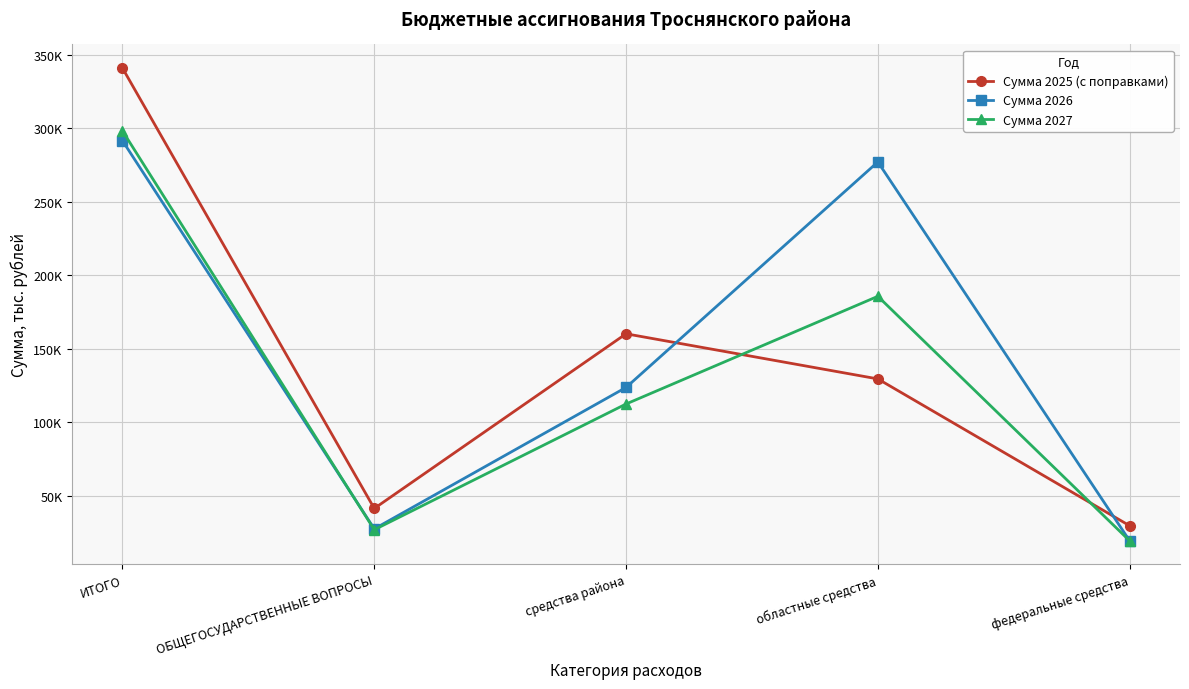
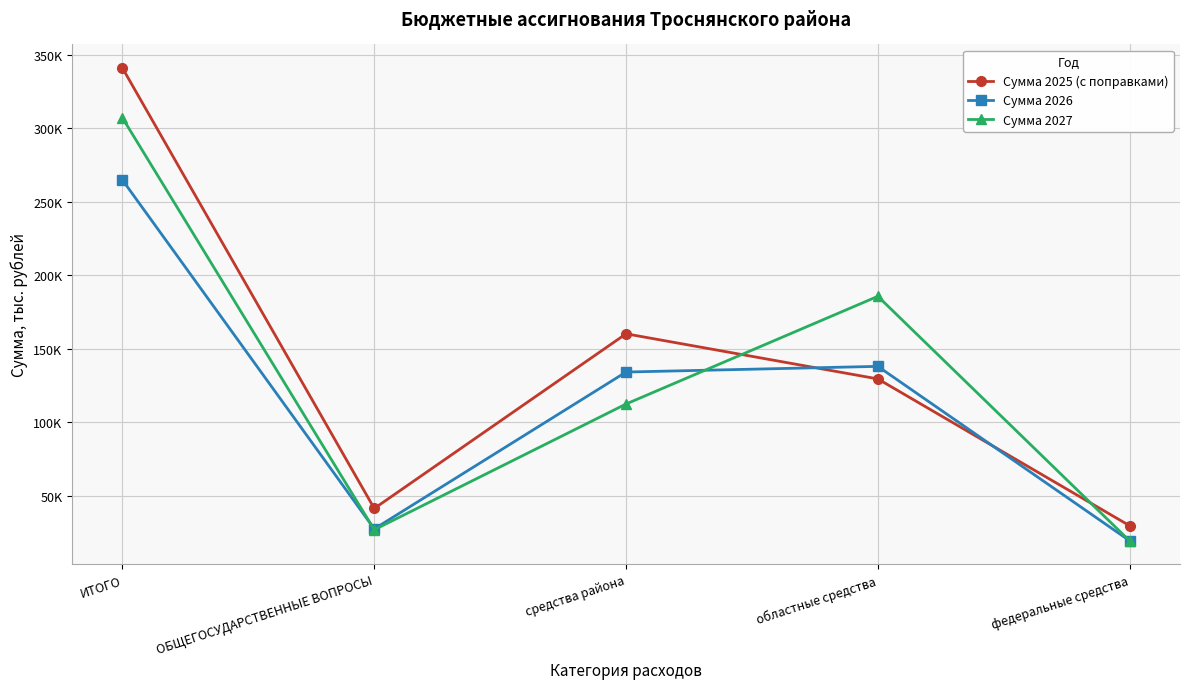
Сумма 2026, ИТОГО: 292000 -> 265000
Сумма 2027, ИТОГО: 298000 -> 307000
Сумма 2026, средства района: 124000 -> 134000
Сумма 2026, областные средства: 277000 -> 138000
